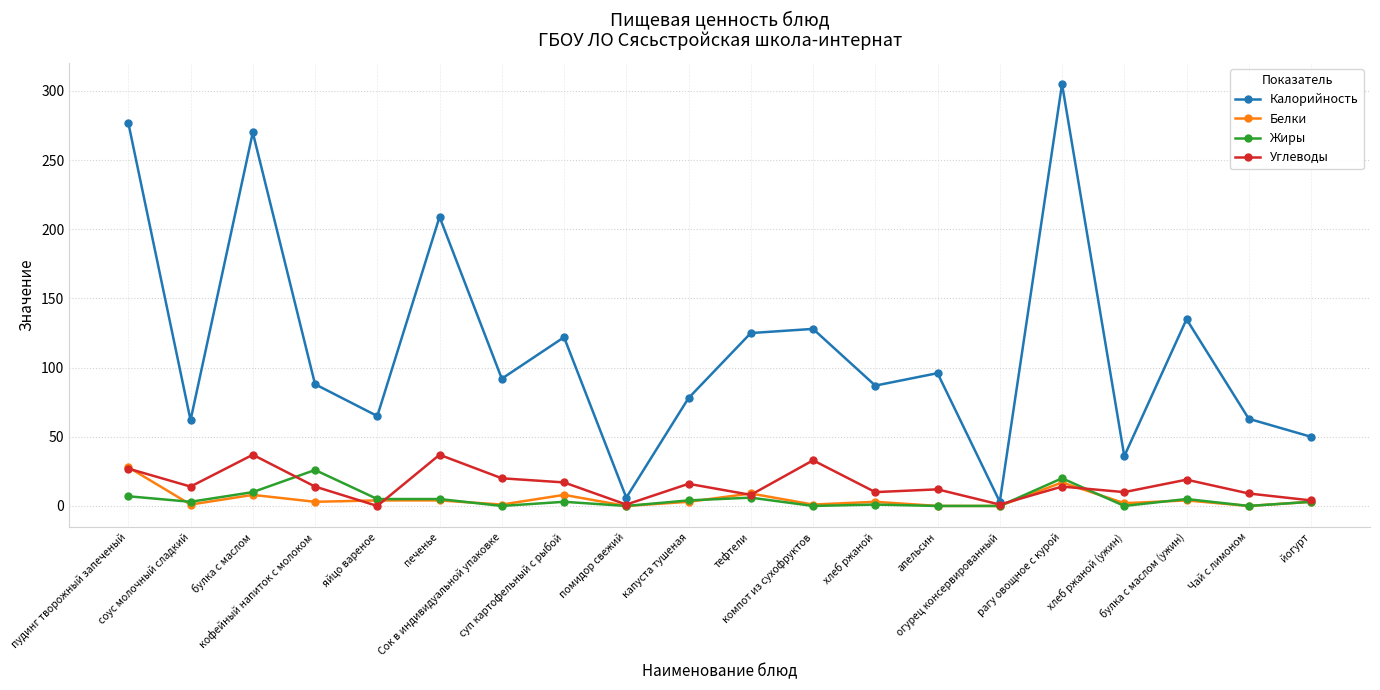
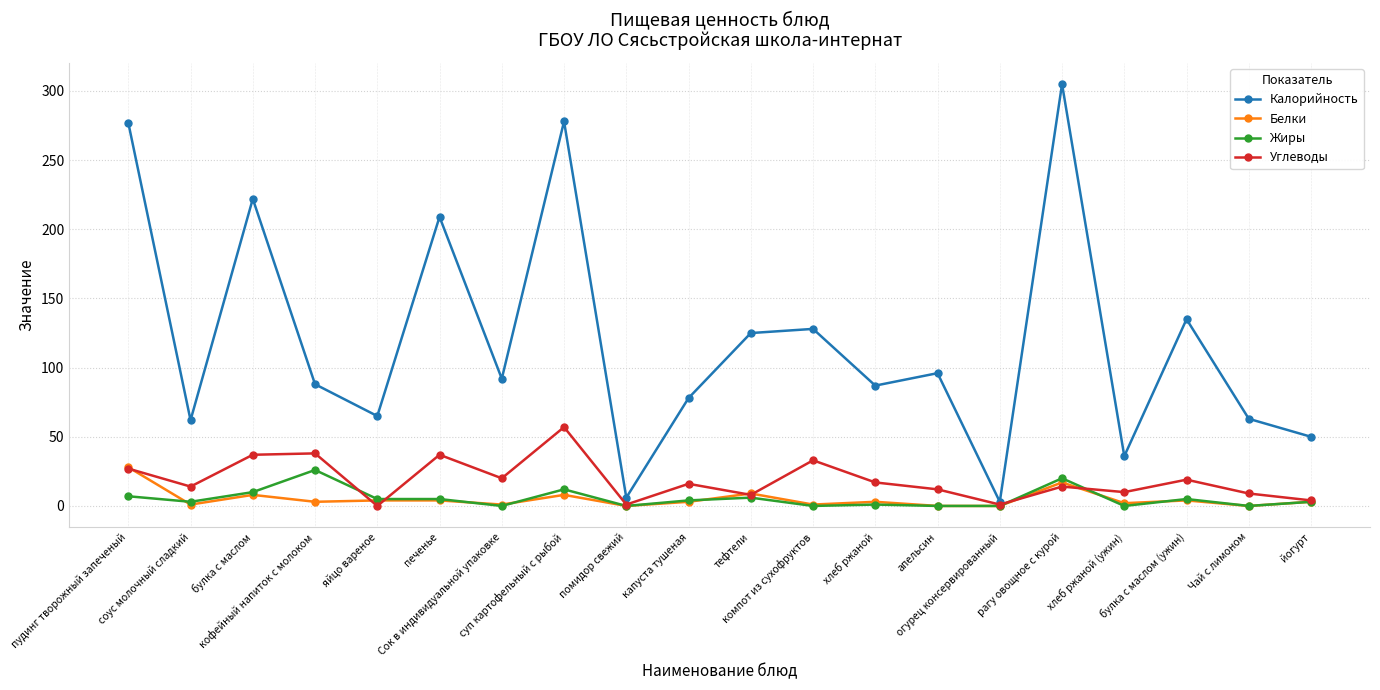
Калорийность, булка с маслом: 270 -> 222
Углеводы, кофейный напиток с молоком: 14 -> 38
Калорийность, суп картофельный с рыбой: 122 -> 278
Жиры, суп картофельный с рыбой: 3 -> 12
Углеводы, суп картофельный с рыбой: 17 -> 57
Углеводы, хлеб ржаной: 10 -> 17
